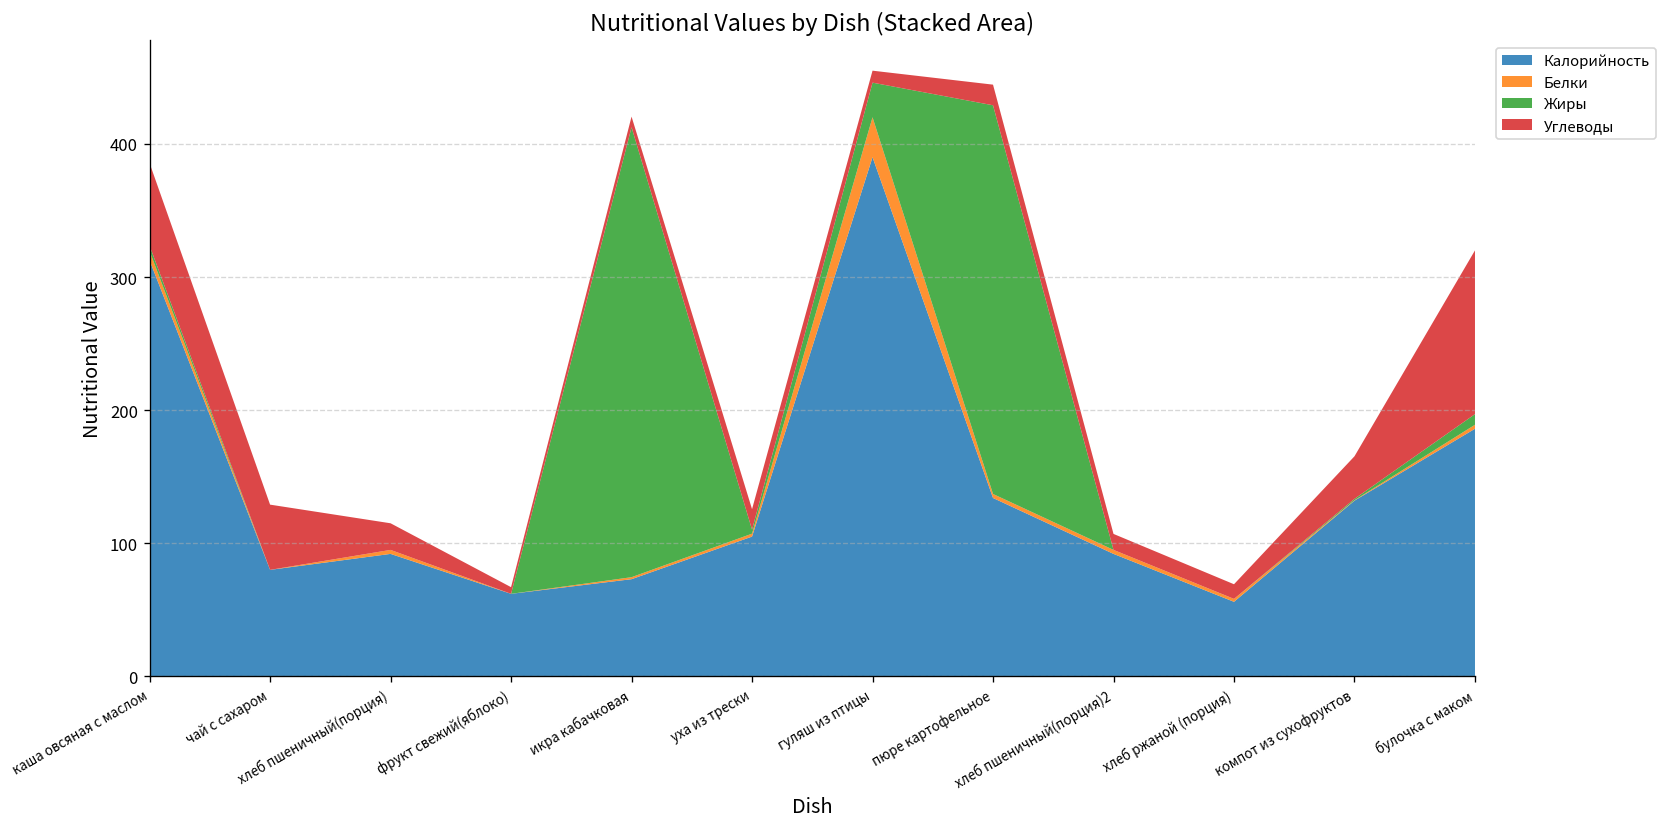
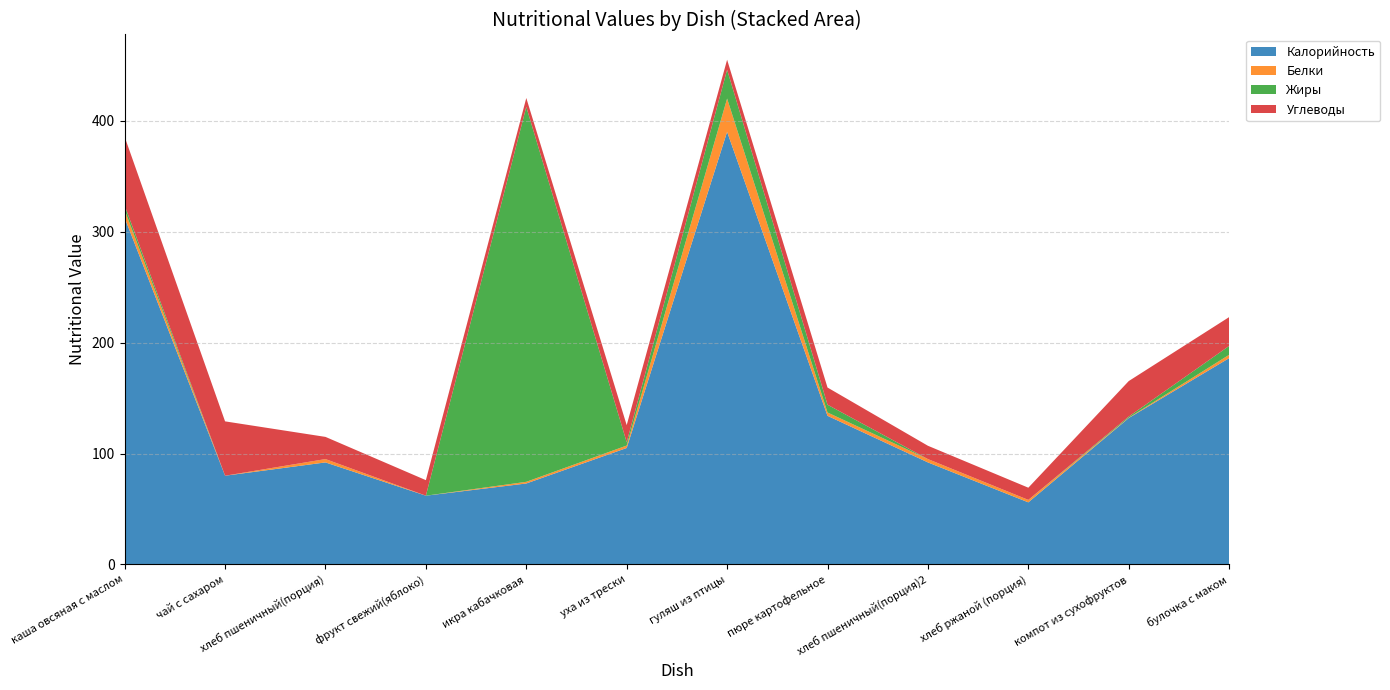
Углеводы, фрукт свежий(яблоко): 5 -> 14
Жиры, пюре картофельное: 292 -> 7
Углеводы, булочка с маком: 123 -> 26
